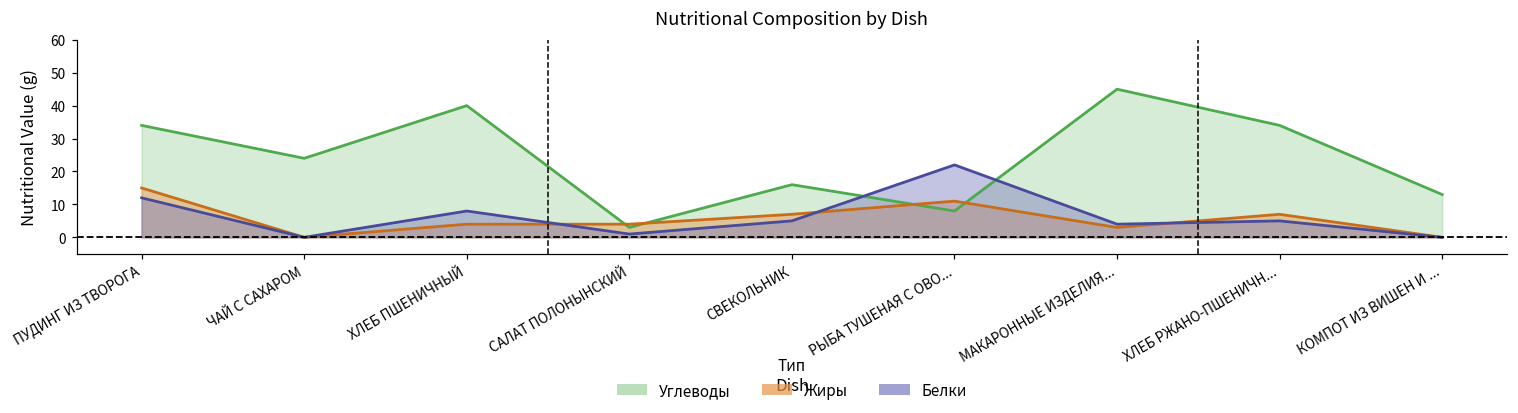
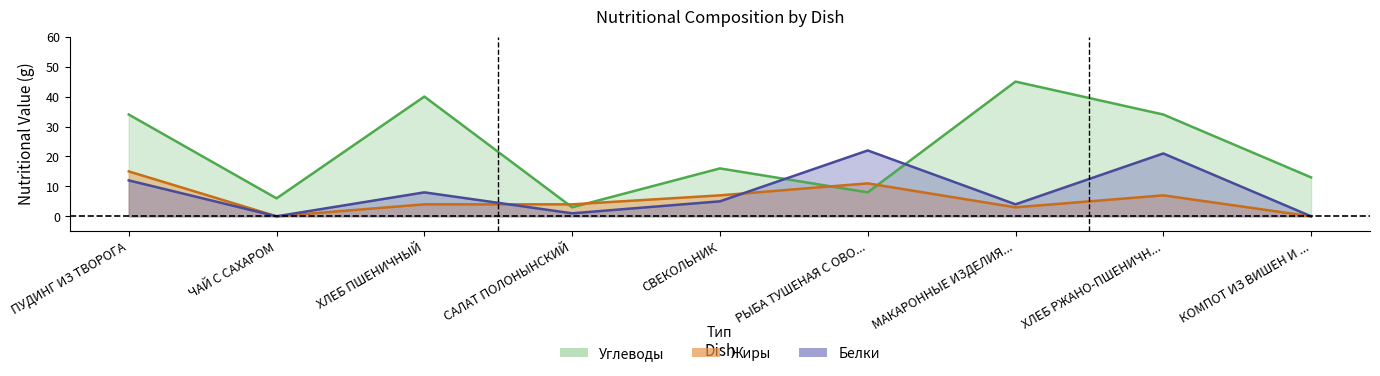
Углеводы, ЧАЙ С САХАРОМ: 24 -> 6
Белки, ХЛЕБ РЖАНО-ПШЕНИЧН...: 5 -> 21
